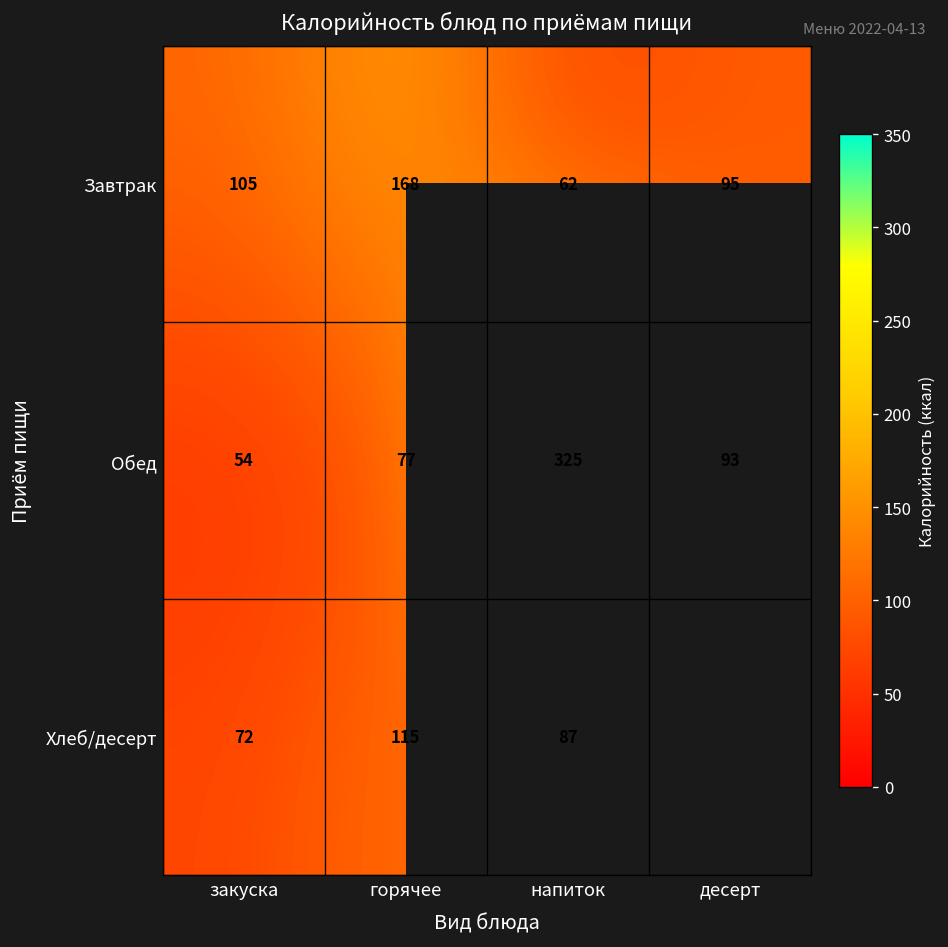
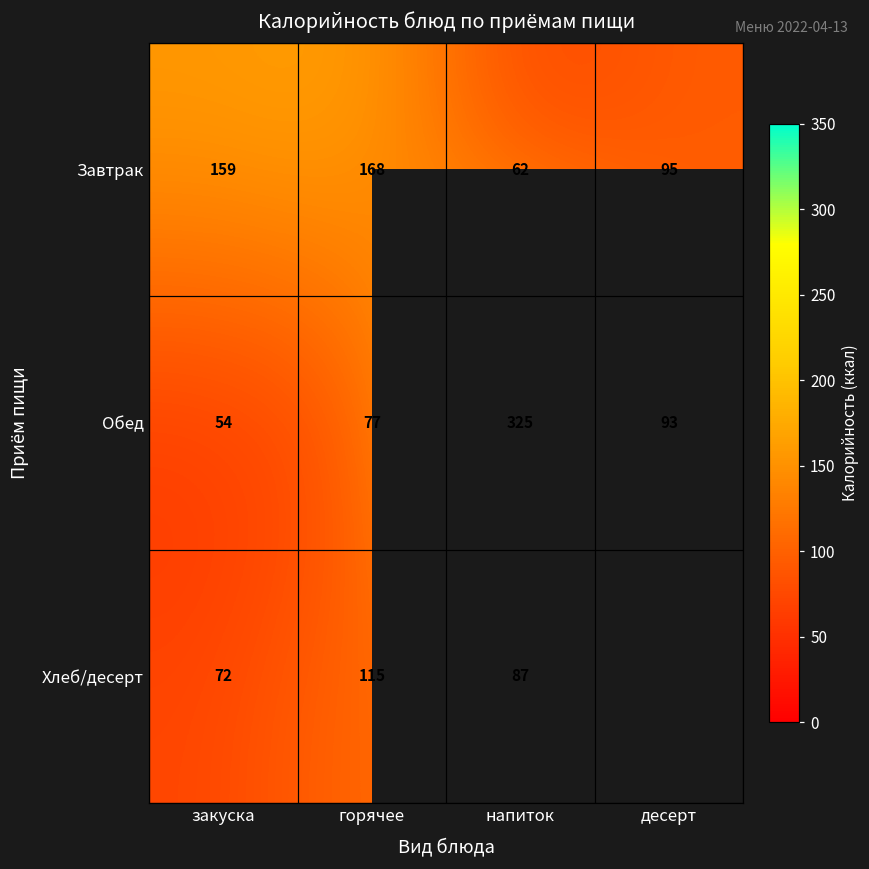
Завтрак, закуска: 105 -> 159
